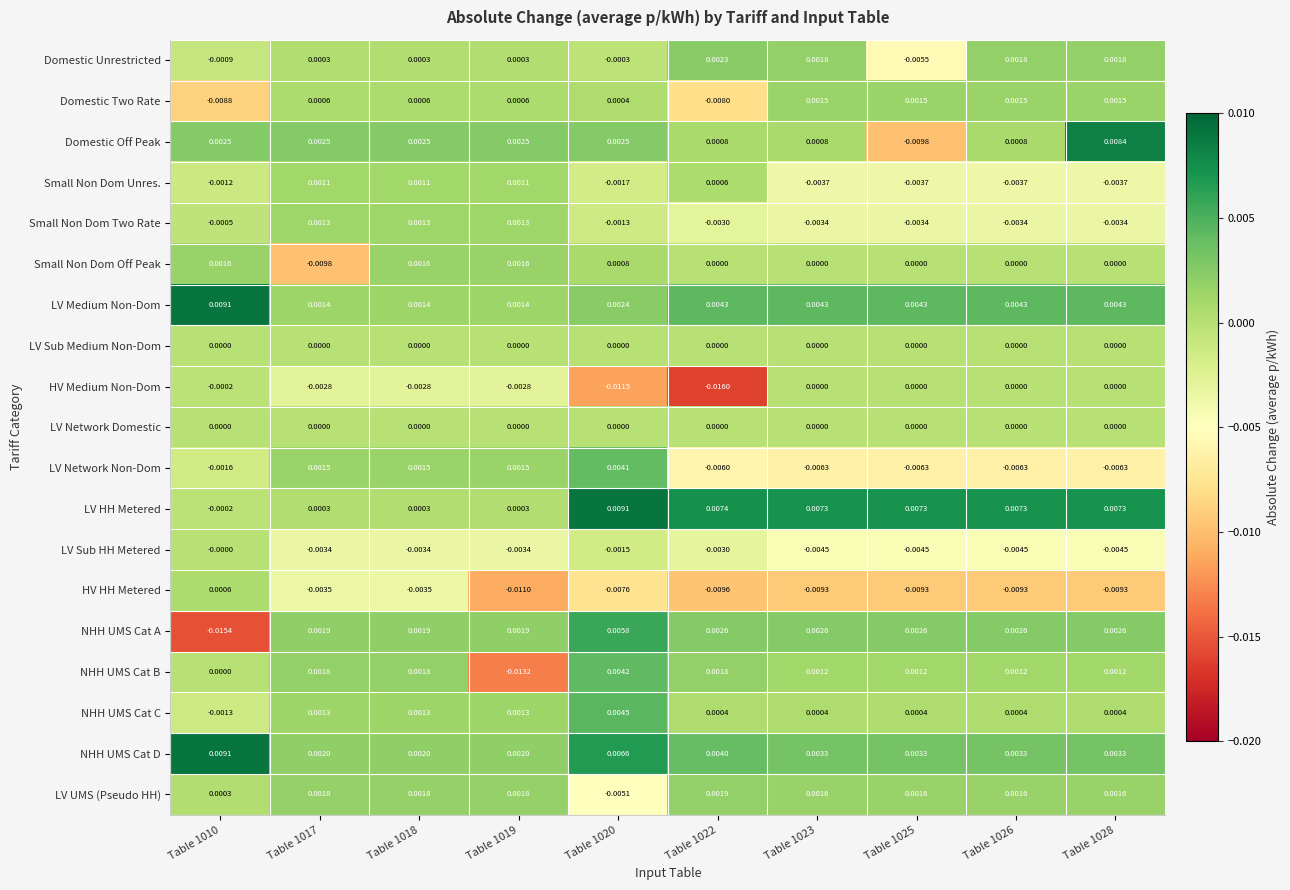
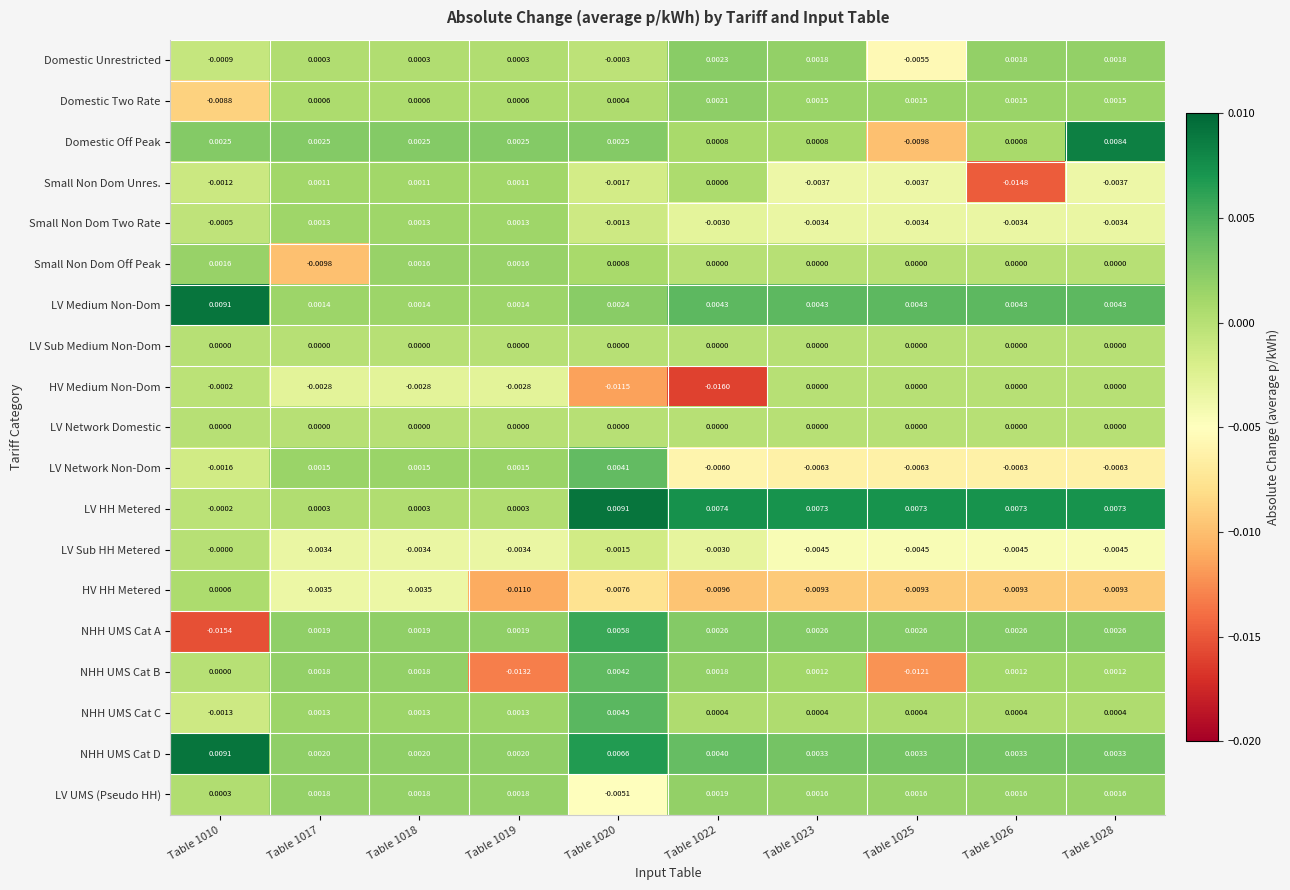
Domestic Two Rate, Table 1022: -0.0080 -> 0.0021
Small Non Dom Unres., Table 1026: -0.0037 -> -0.0148
NHH UMS Cat B, Table 1025: 0.0012 -> -0.0121
